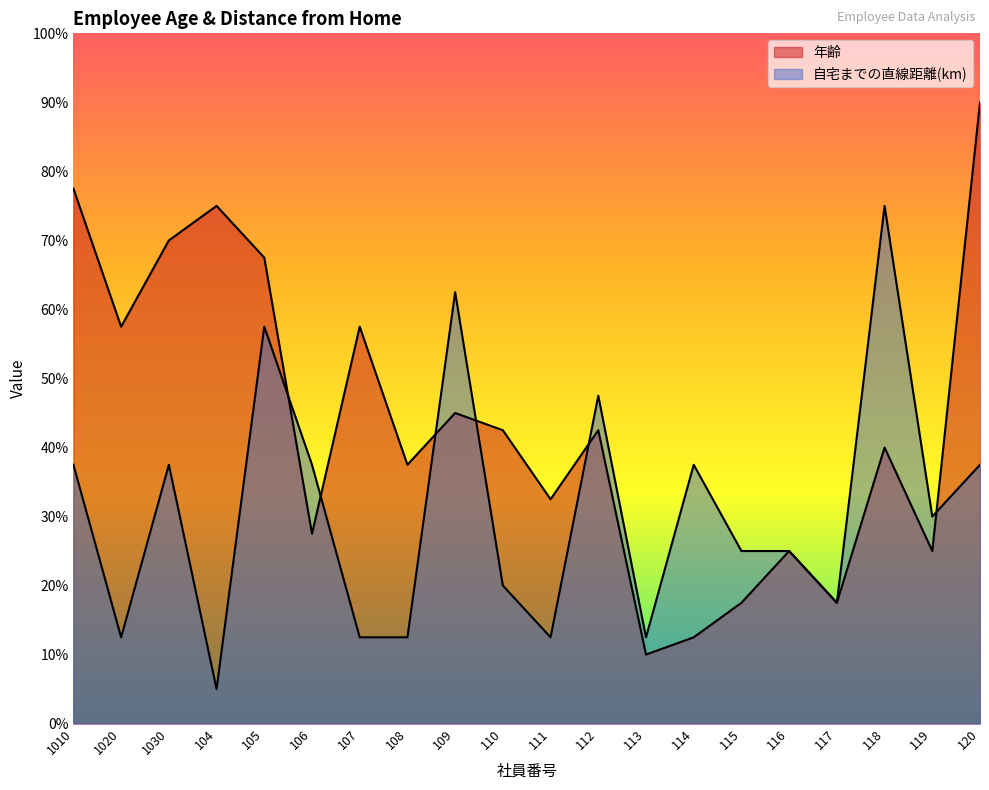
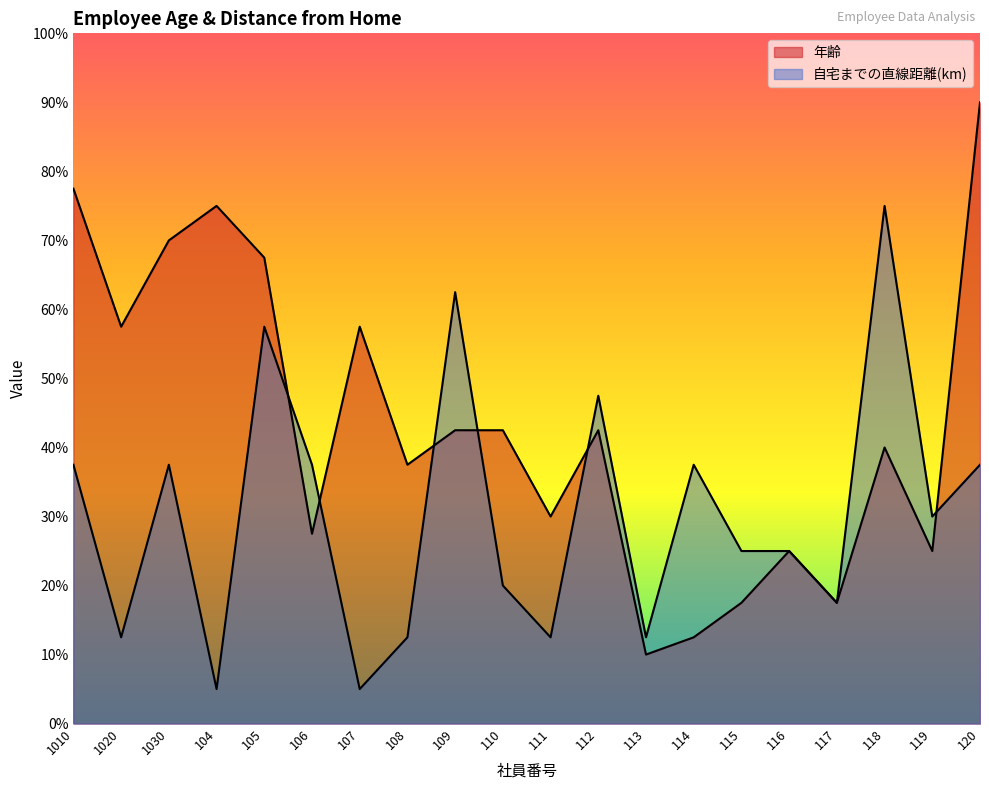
自宅までの直線距離(km), 107: 13% -> 5%
年齢, 109: 45% -> 43%
年齢, 111: 33% -> 30%
